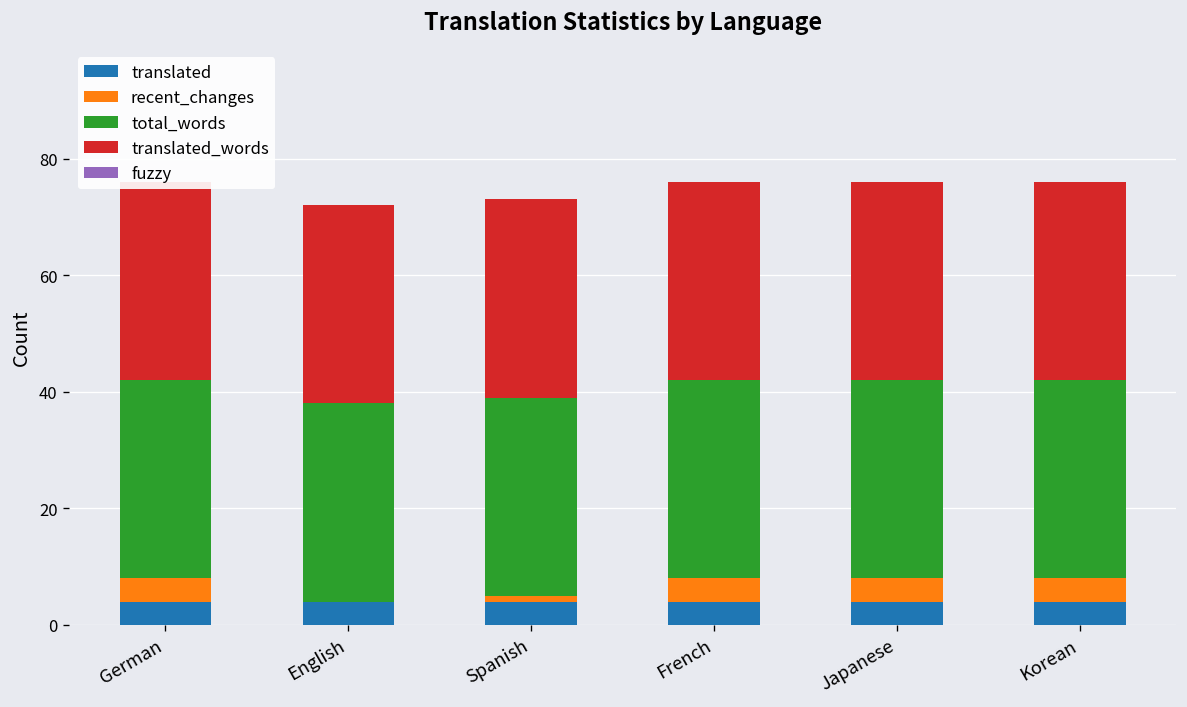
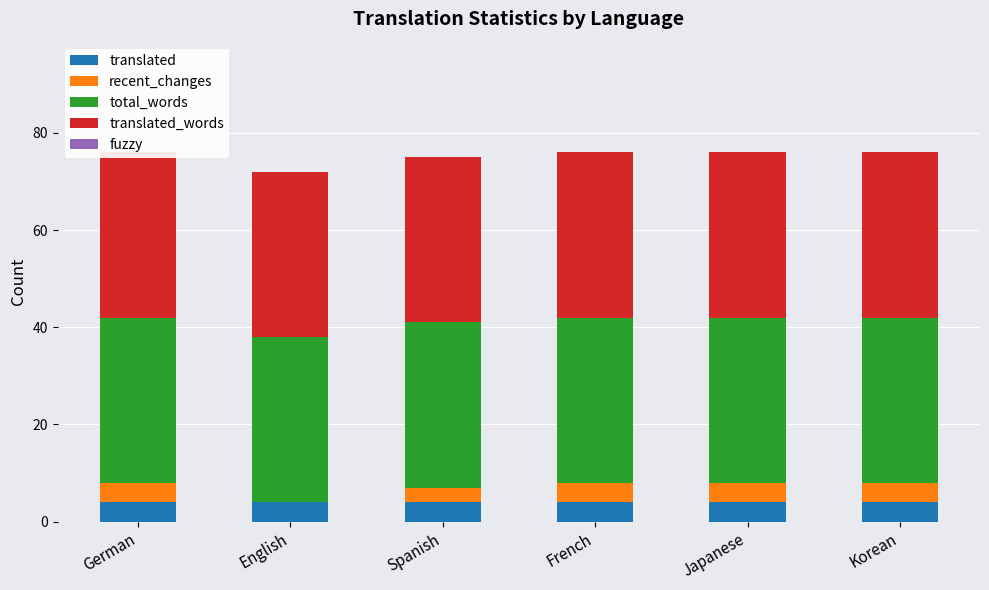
recent_changes, Spanish: 1 -> 3
